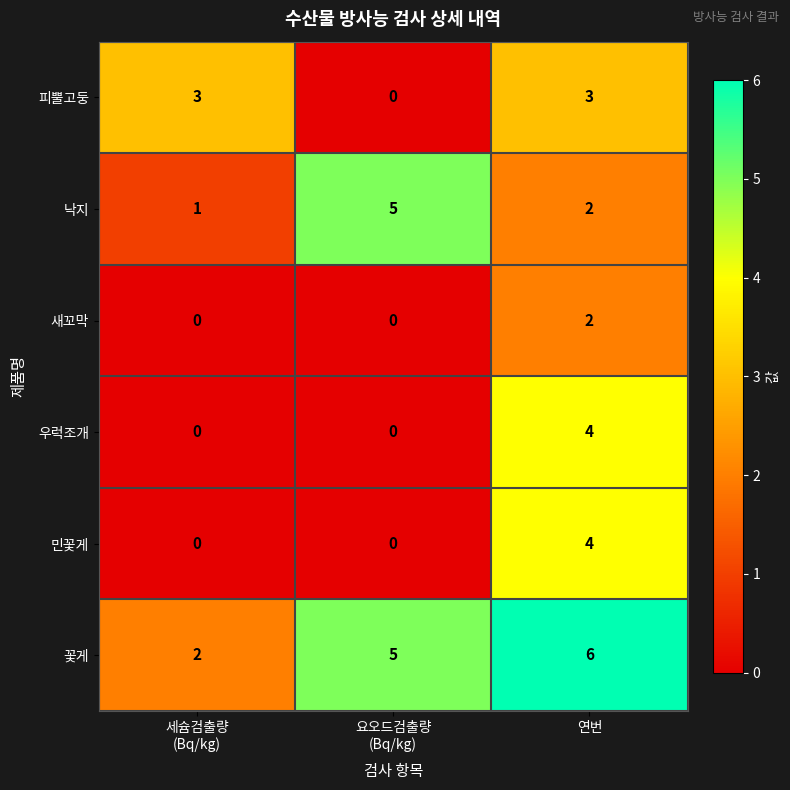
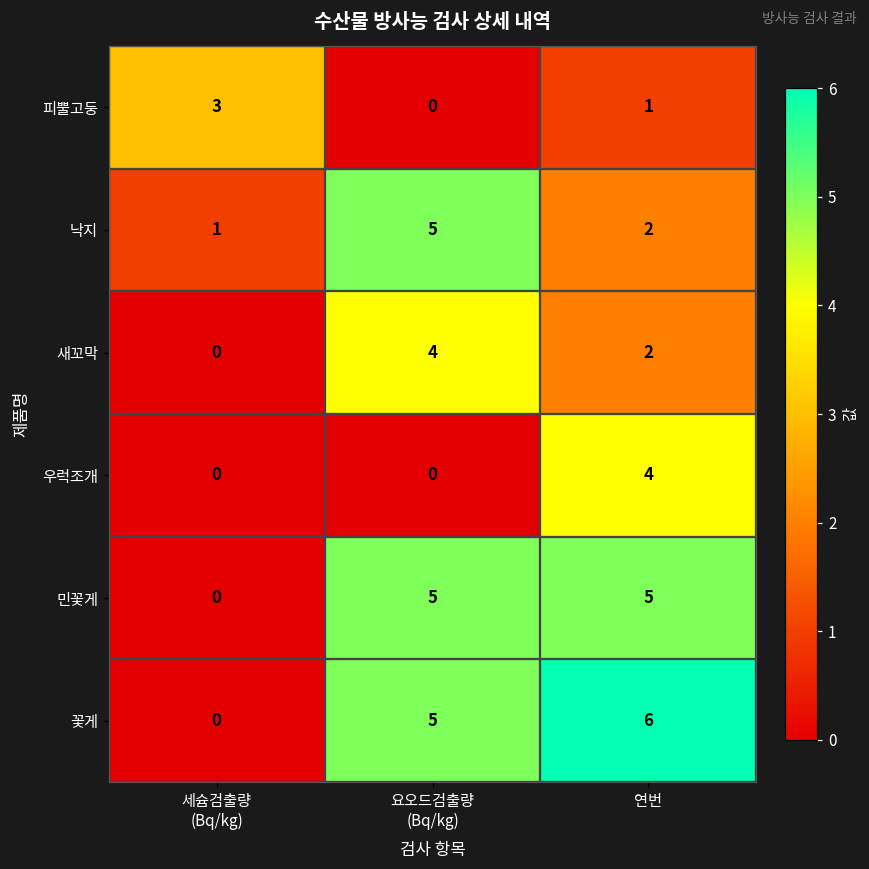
피뿔고둥, 연번: 3 -> 1
새꼬막, 요오드검출량 (Bq/kg): 0 -> 4
민꽃게, 요오드검출량 (Bq/kg): 0 -> 5
민꽃게, 연번: 4 -> 5
꽃게, 세슘검출량 (Bq/kg): 2 -> 0
